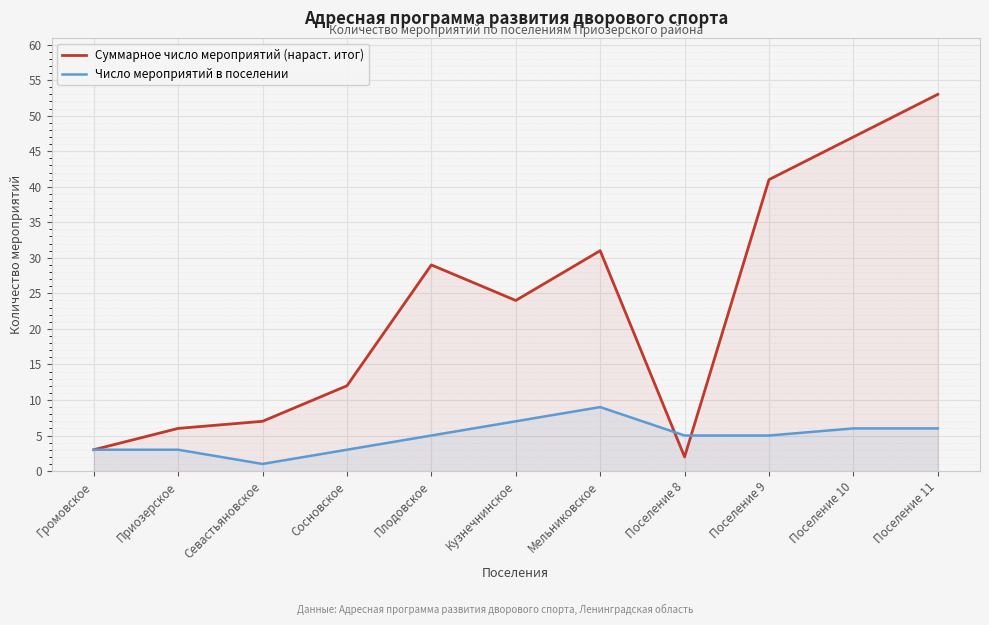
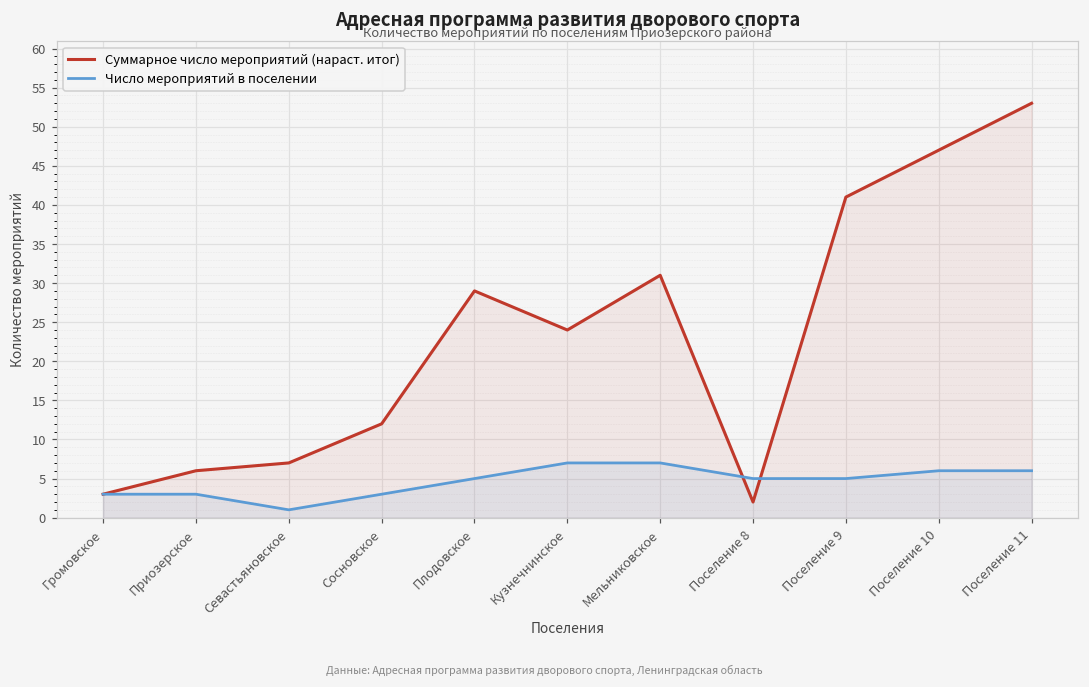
Число мероприятий в поселении, Мельниковское: 9 -> 7
